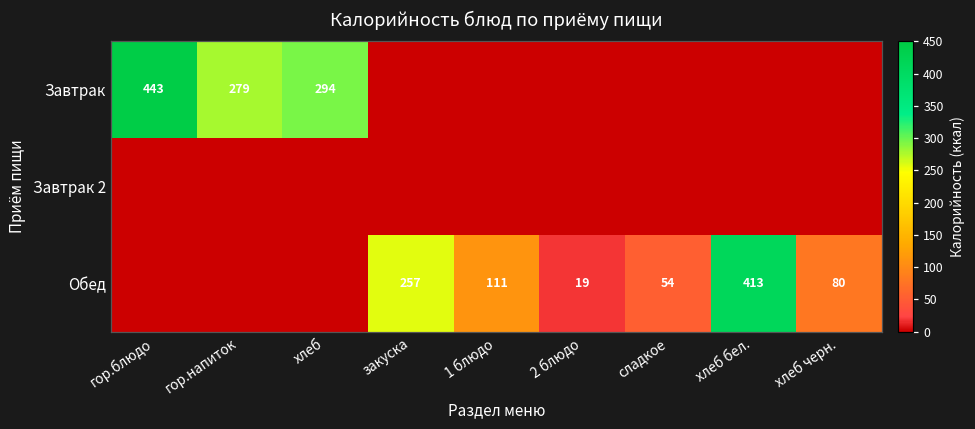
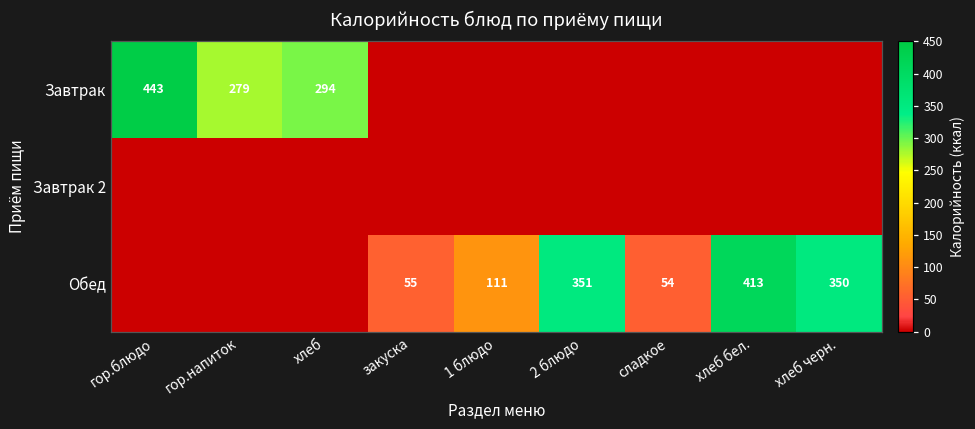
Обед, закуска: 257 -> 55
Обед, 2 блюдо: 19 -> 351
Обед, хлеб черн.: 80 -> 350
